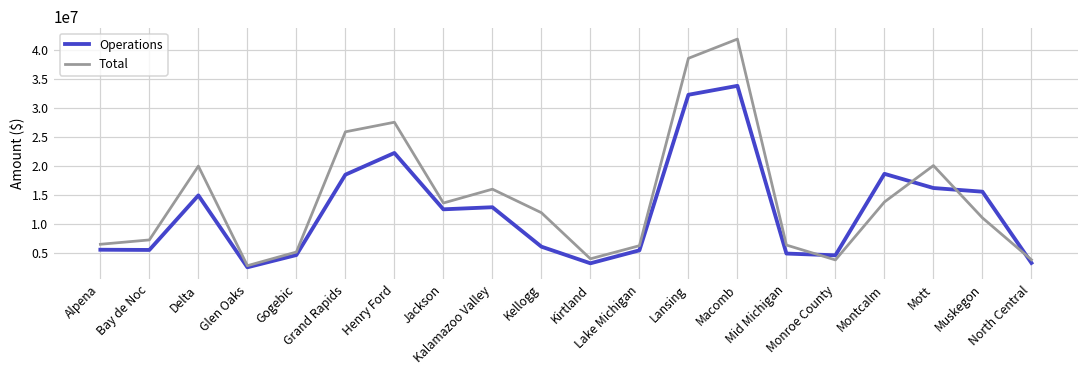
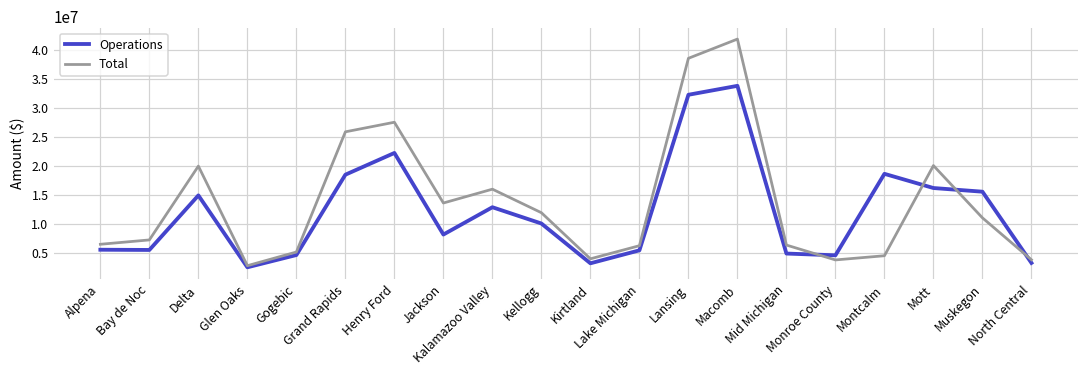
Operations, Jackson: 13000000 -> 8000000
Operations, Kellogg: 6000000 -> 10000000
Total, Montcalm: 14000000 -> 5000000
